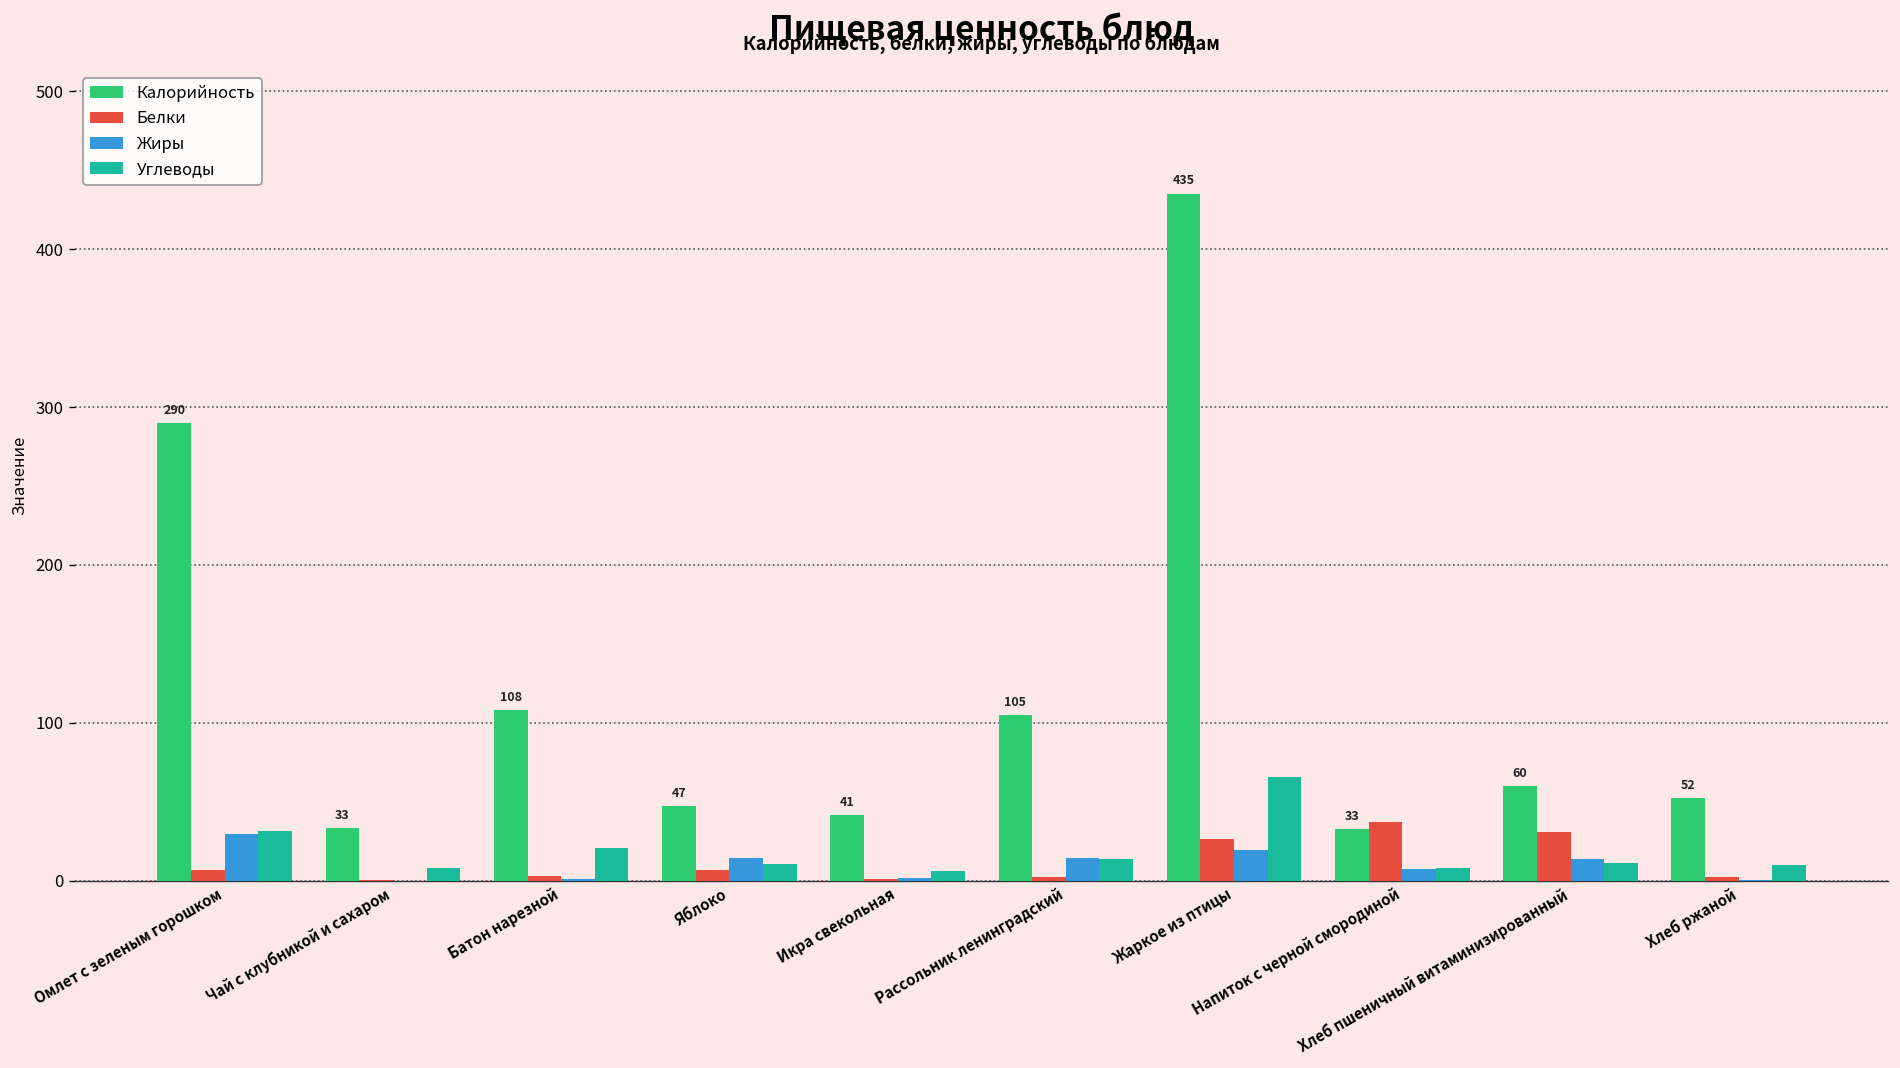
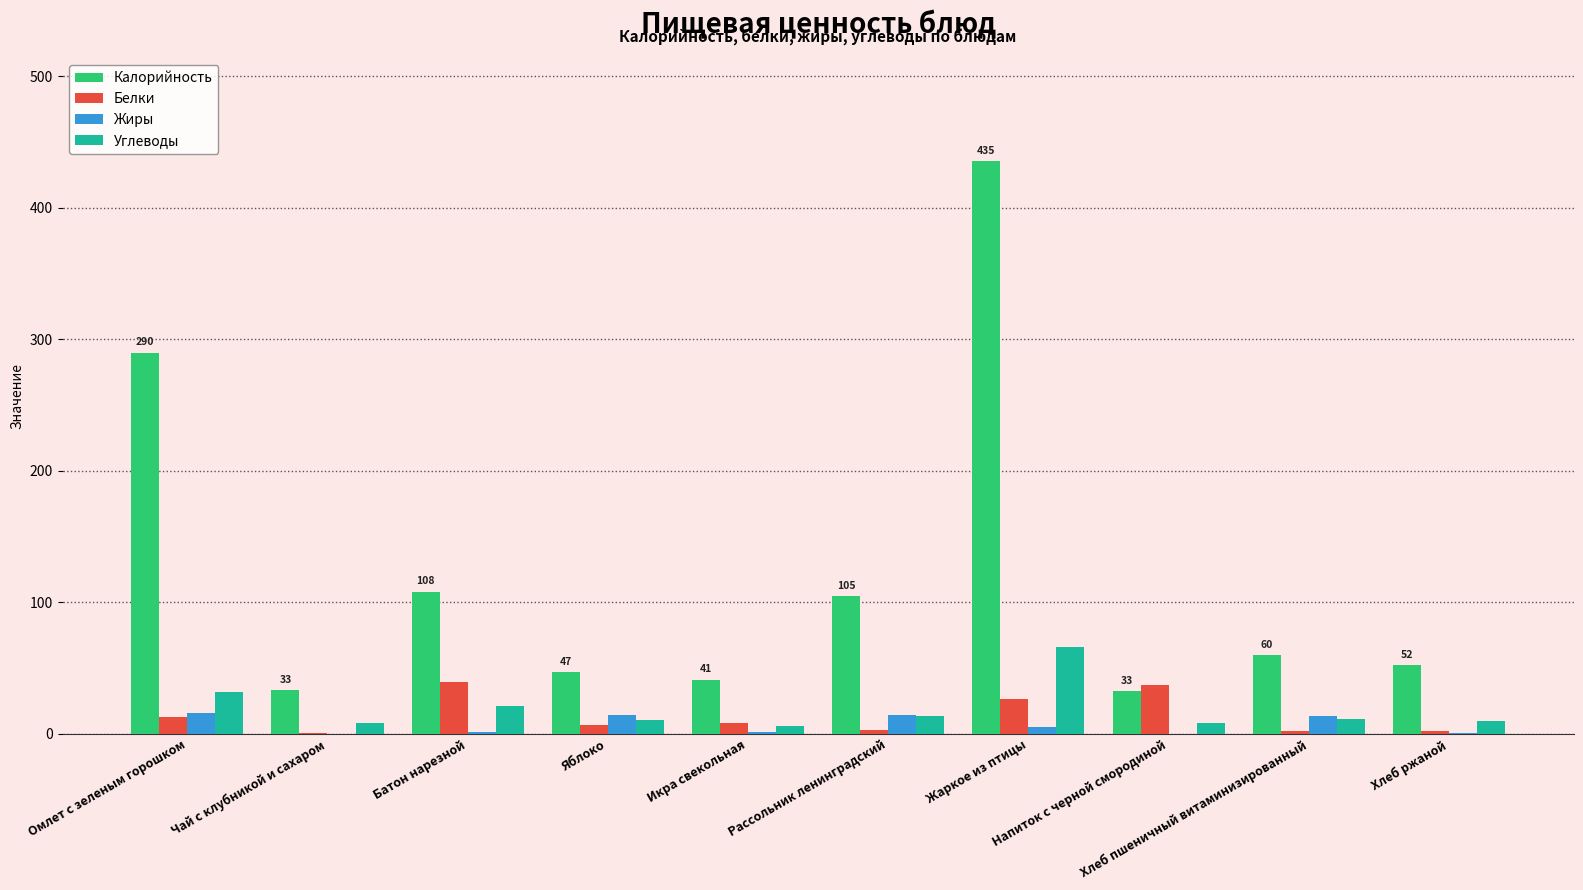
Белки, Омлет с зеленым горошком: 6 -> 13
Жиры, Омлет с зеленым горошком: 29 -> 16
Белки, Батон нарезной: 3 -> 40
Белки, Икра свекольная: 1 -> 9
Жиры, Жаркое из птицы: 19 -> 5
Жиры, Напиток с черной смородиной: 7 -> 0
Белки, Хлеб пшеничный витаминизированный: 31 -> 2
